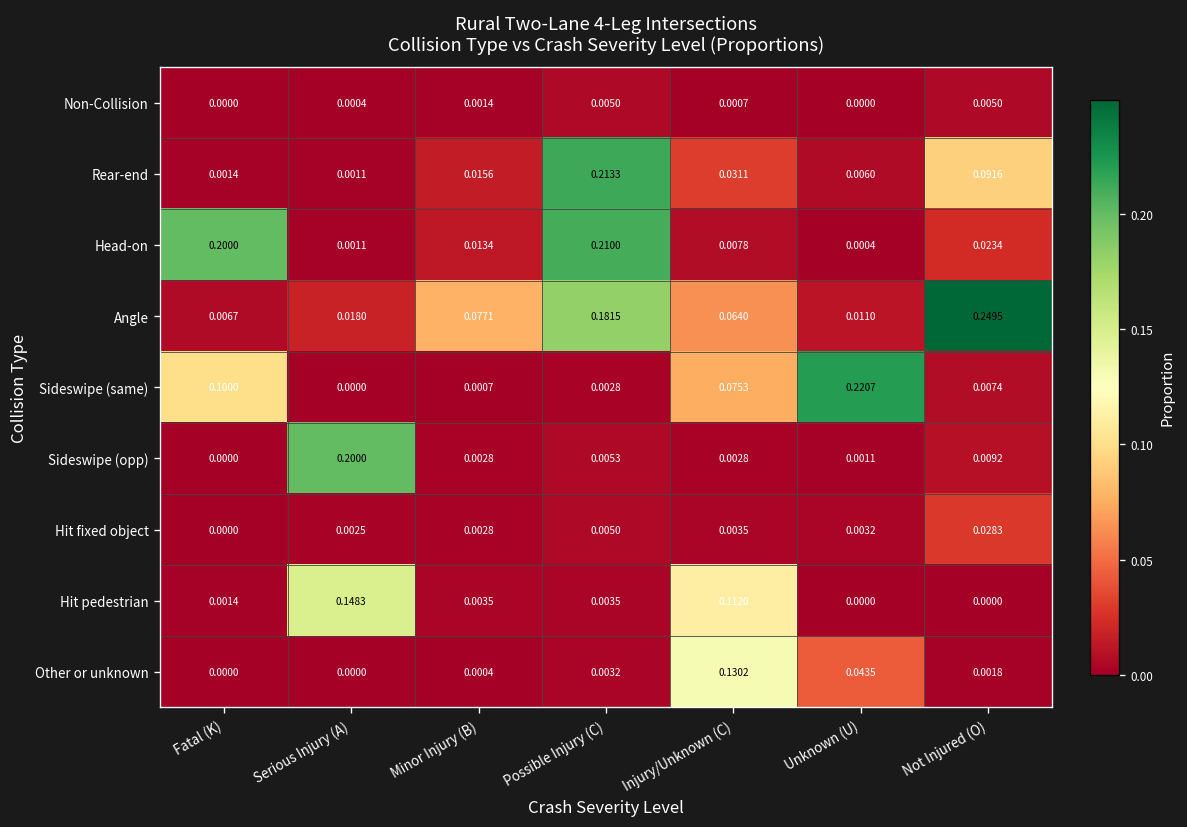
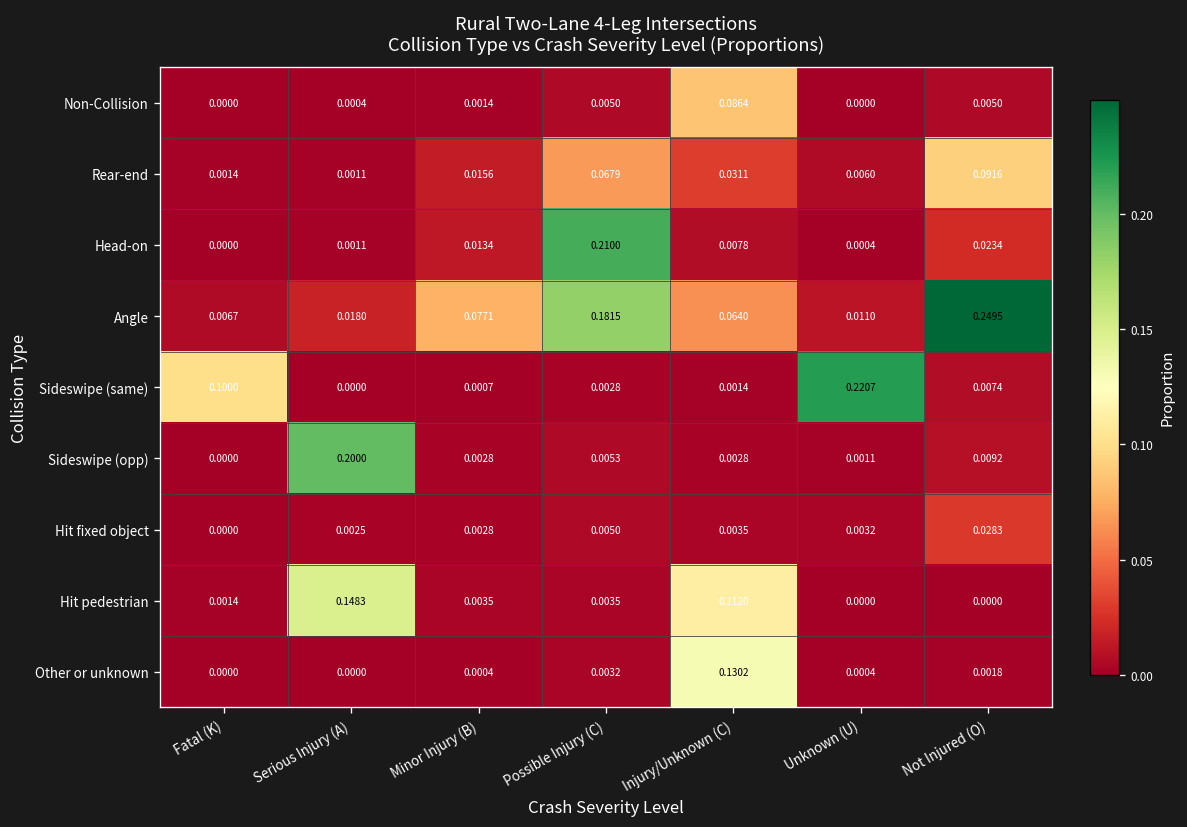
Non-Collision, Injury/Unknown (C): 0.0007 -> 0.0864
Rear-end, Possible Injury (C): 0.2133 -> 0.0679
Head-on, Fatal (K): 0.2000 -> 0.0000
Sideswipe (same), Injury/Unknown (C): 0.0753 -> 0.0014
Other or unknown, Unknown (U): 0.0435 -> 0.0004
